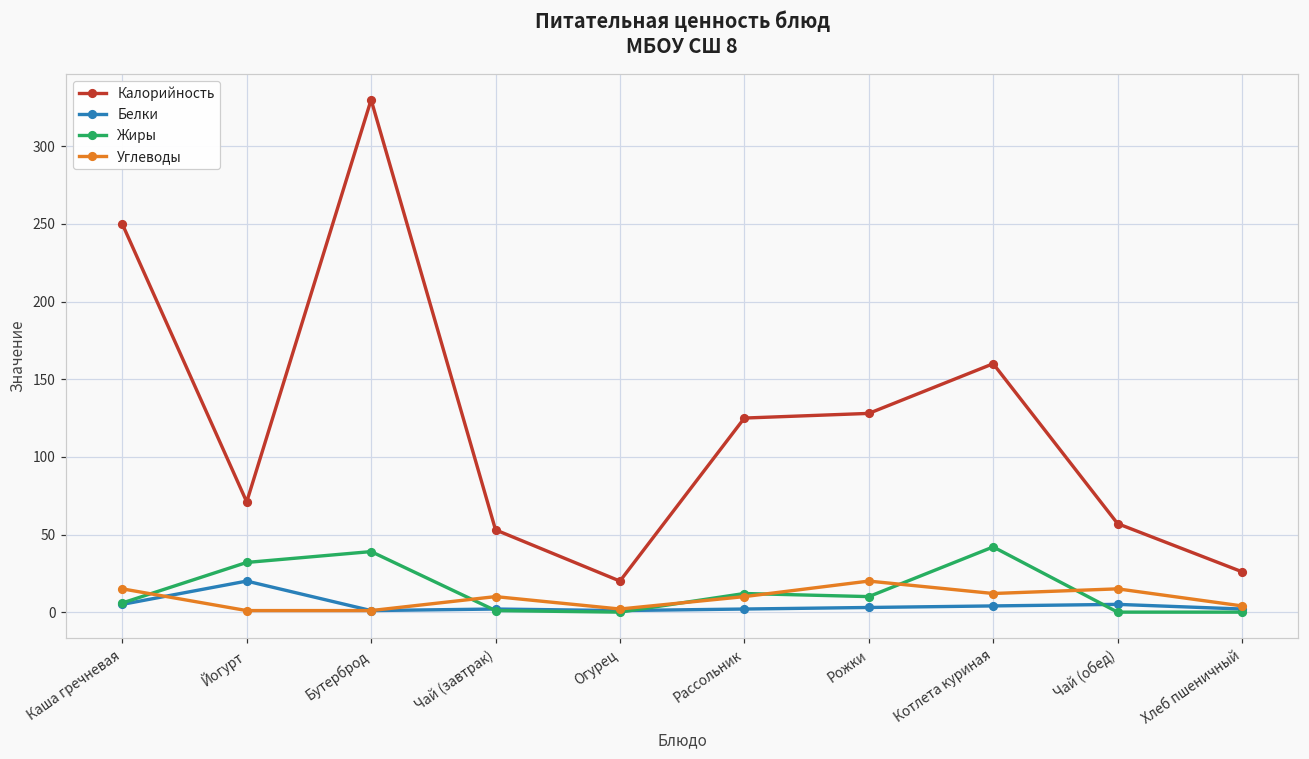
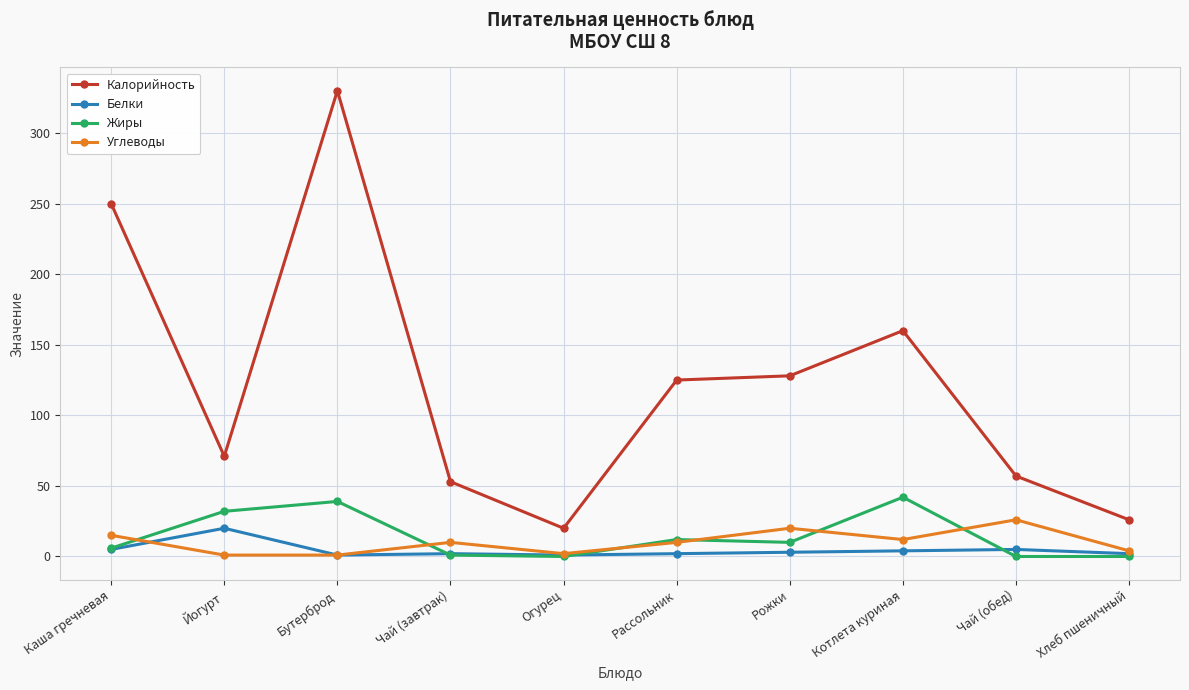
Углеводы, Чай (обед): 15 -> 26
